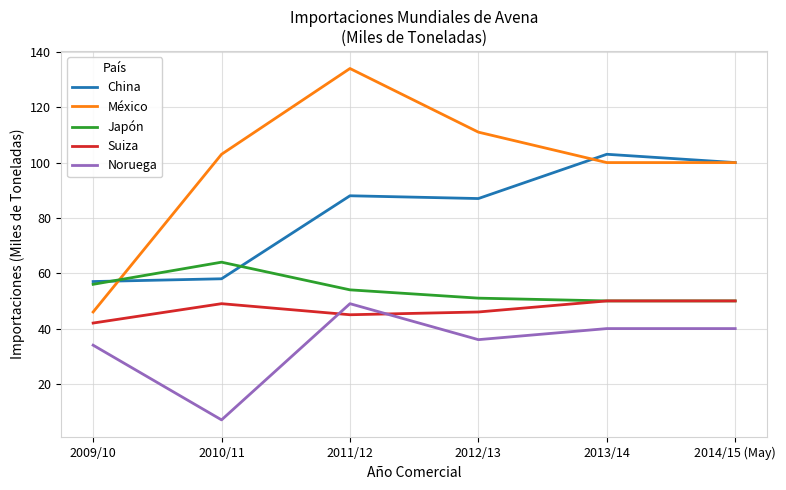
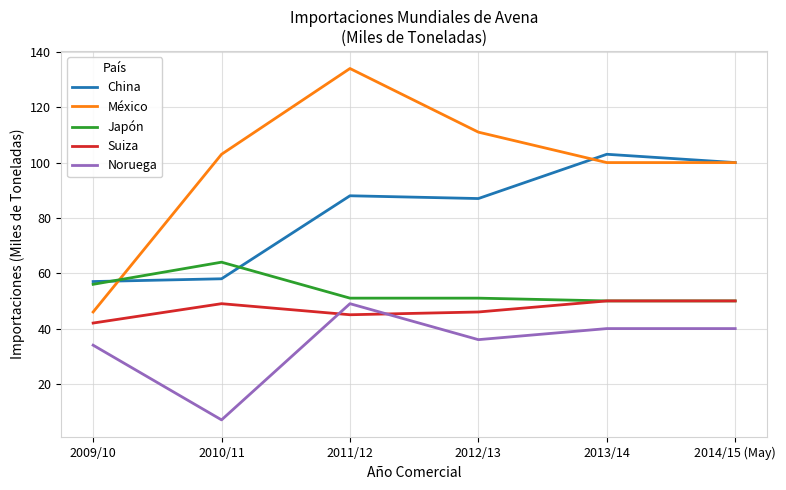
Japón, 2011/12: 54 -> 51
